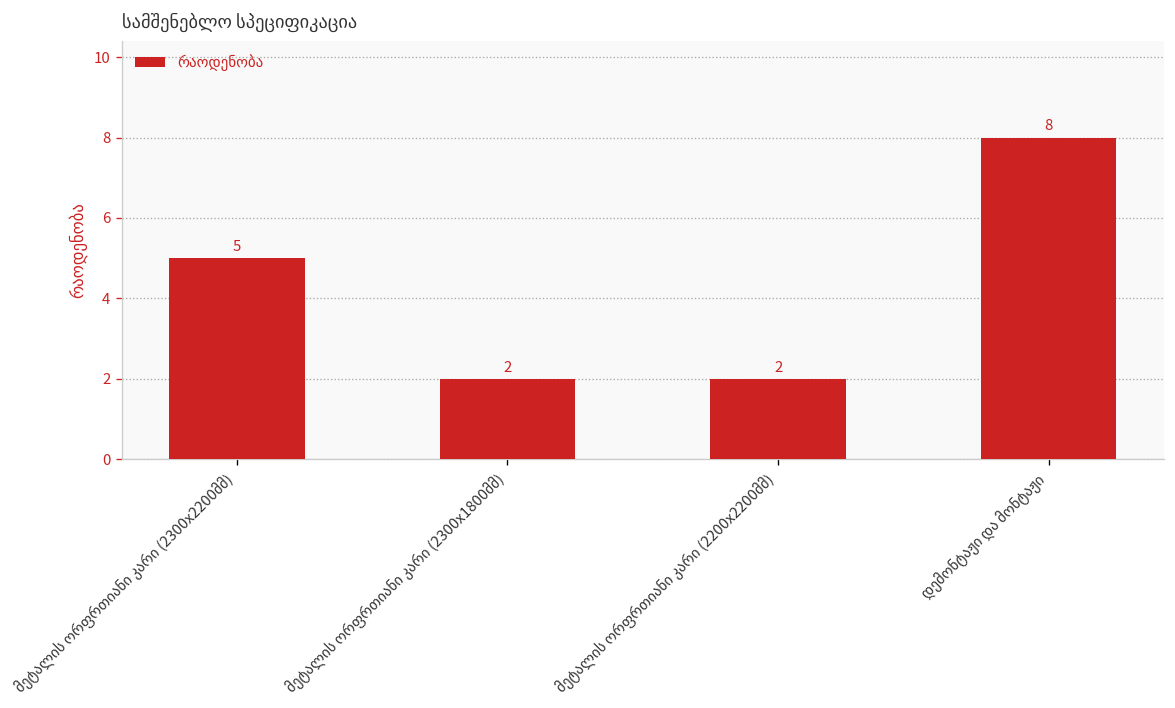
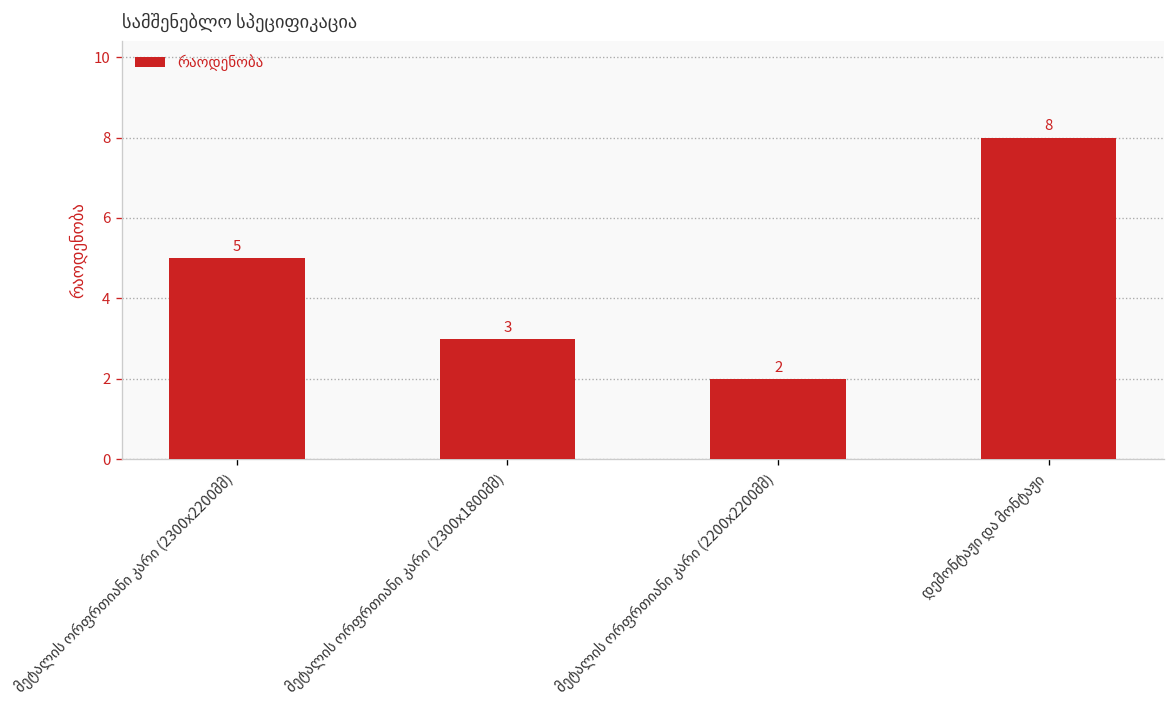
მეტალის ორფრთიანი კარი (2300x1800მმ): 2 -> 3
